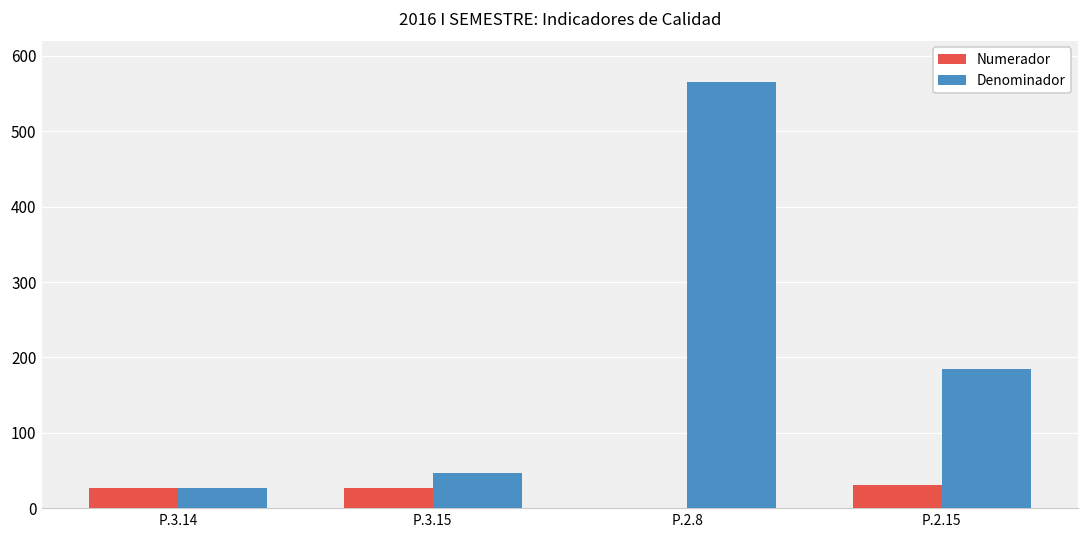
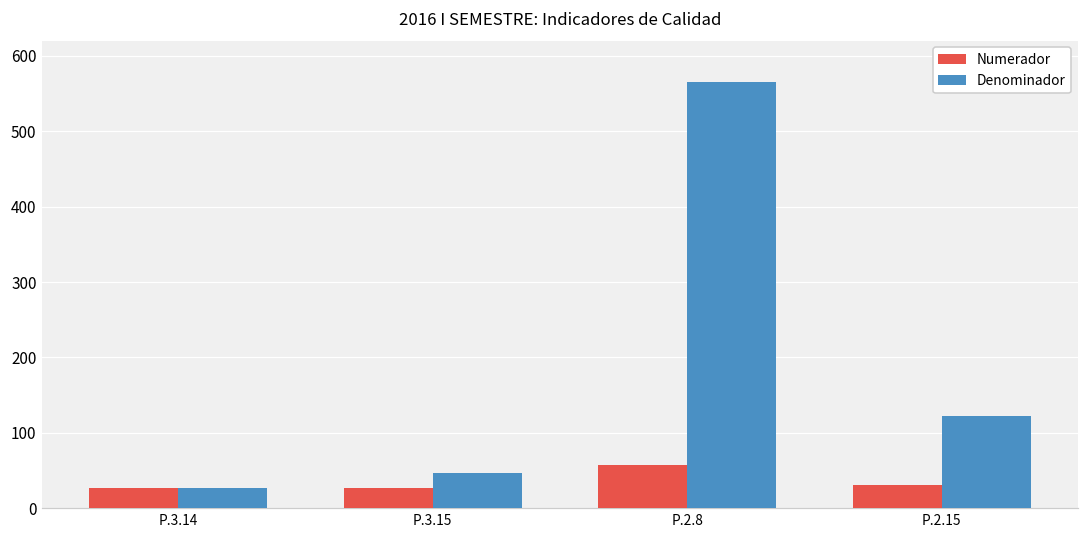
Numerador, P.2.8: 0 -> 60
Denominador, P.2.15: 190 -> 120
